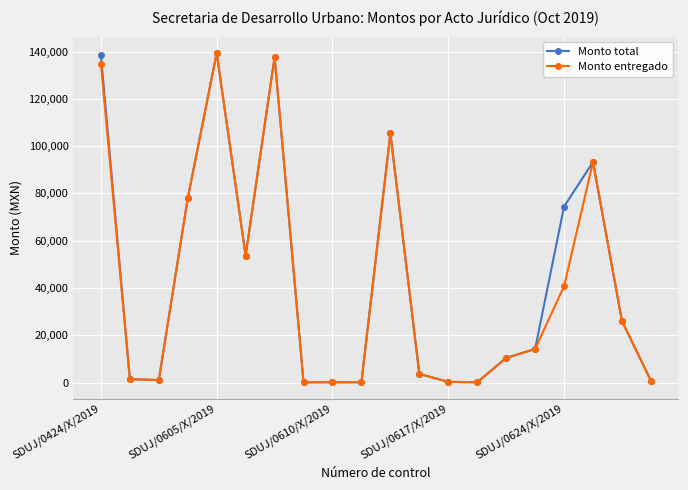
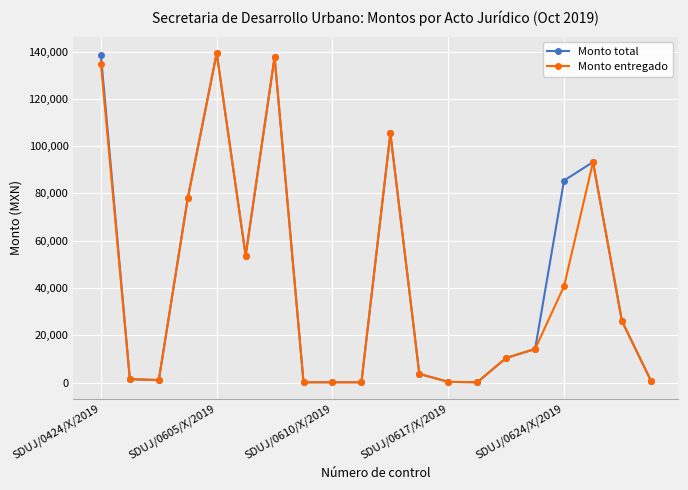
Monto total, SDUJ/0624/X/2019: 74,000 -> 85,000
